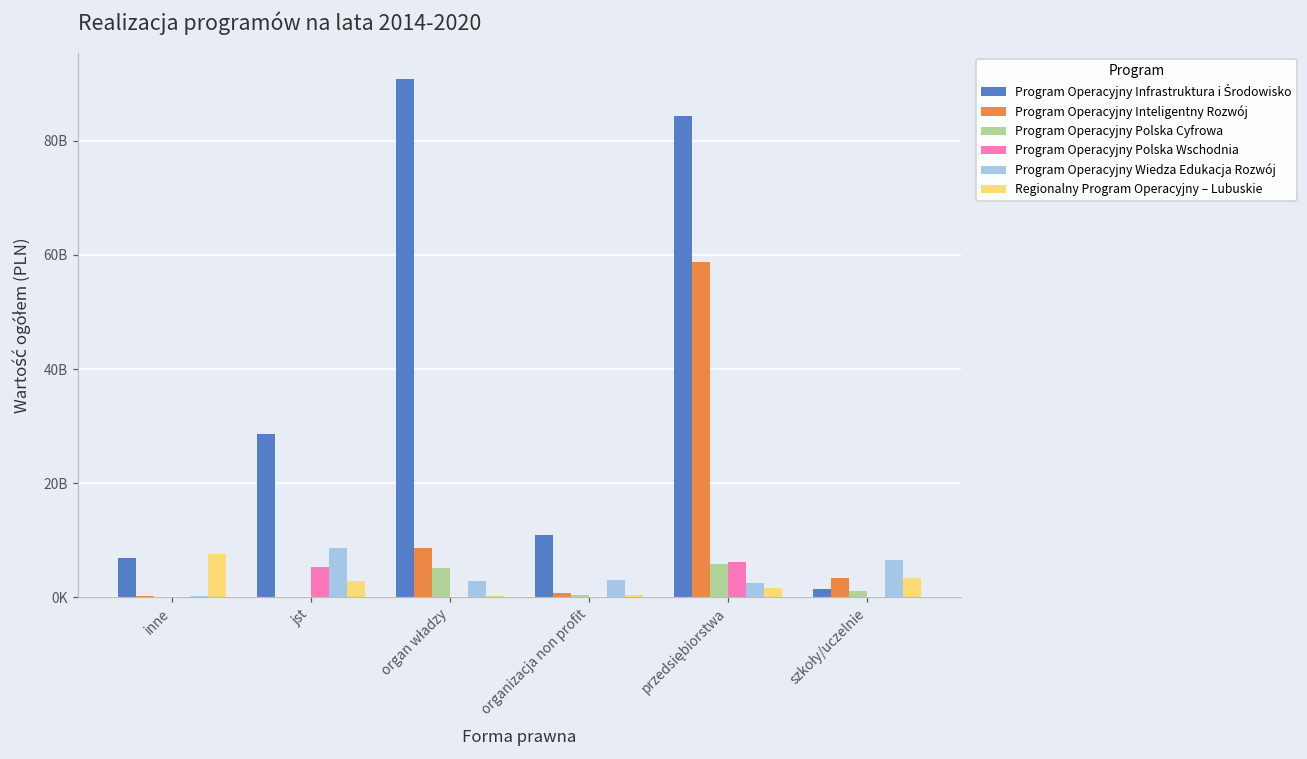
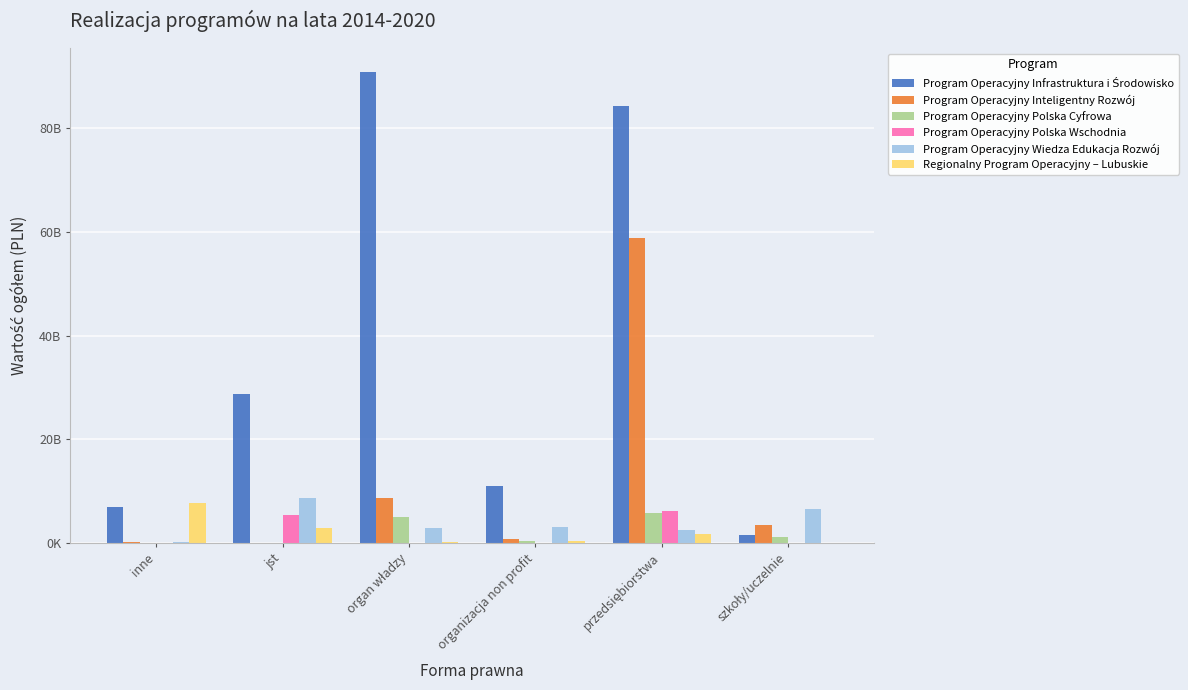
Regionalny Program Operacyjny – Lubuskie, szkoły/uczelnie: 3000000000 -> 0
